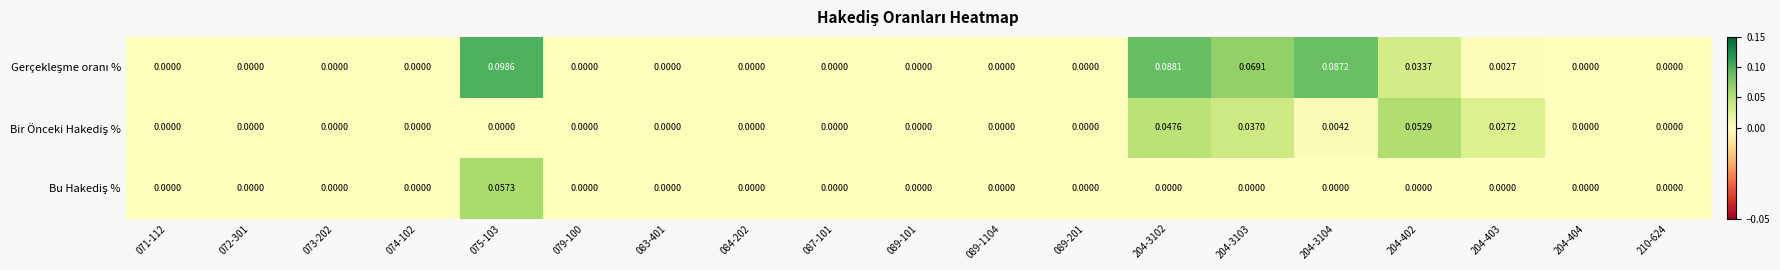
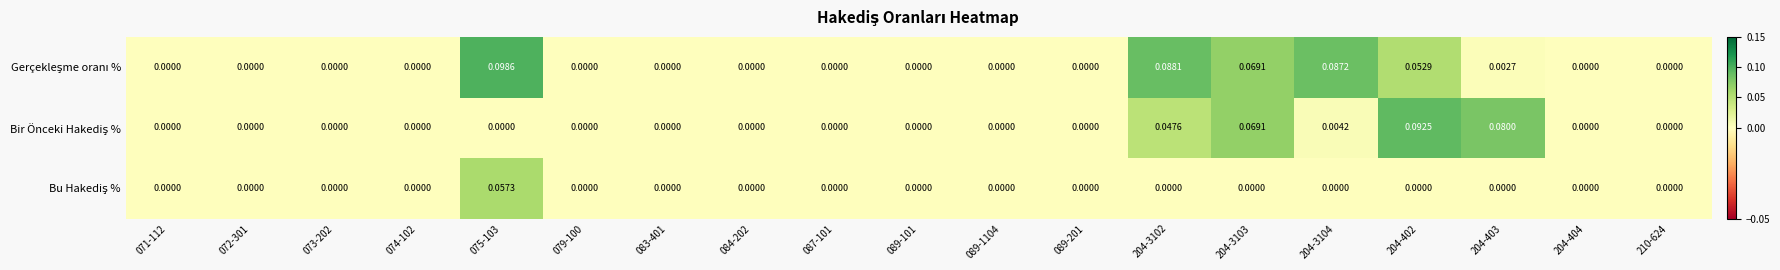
Gerçekleşme oranı %, 204-402: 0.0337 -> 0.0529
Bir Önceki Hakediş %, 204-3103: 0.0370 -> 0.0691
Bir Önceki Hakediş %, 204-402: 0.0529 -> 0.0925
Bir Önceki Hakediş %, 204-403: 0.0272 -> 0.0800
